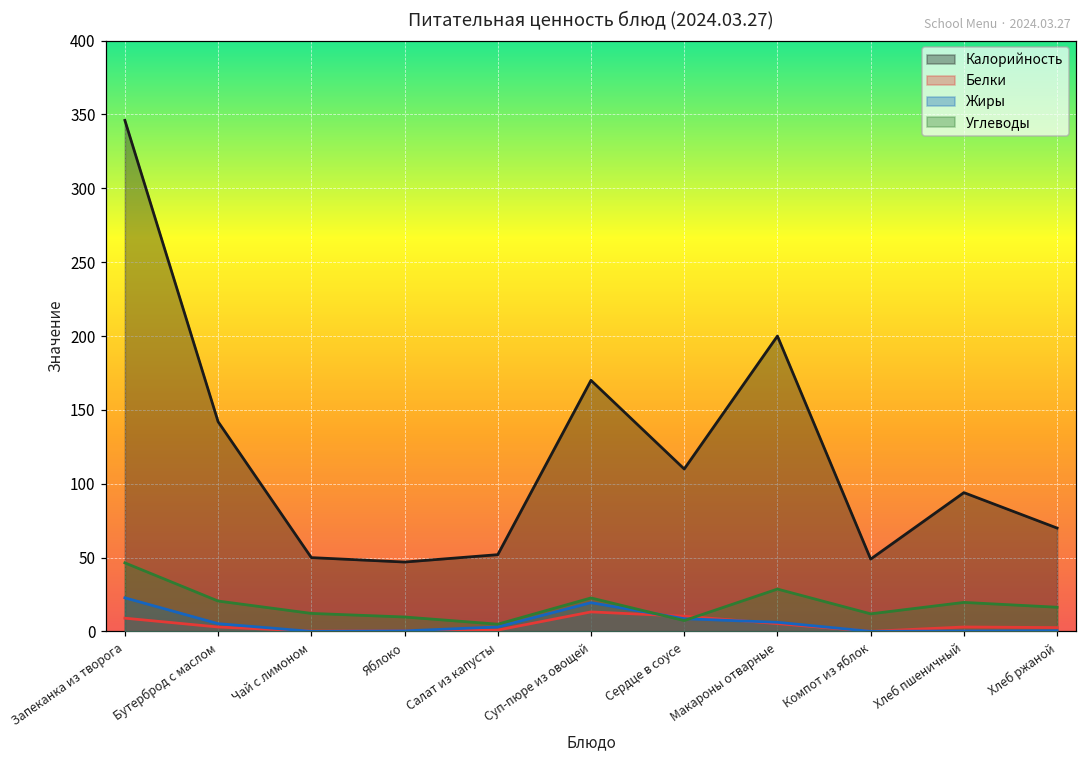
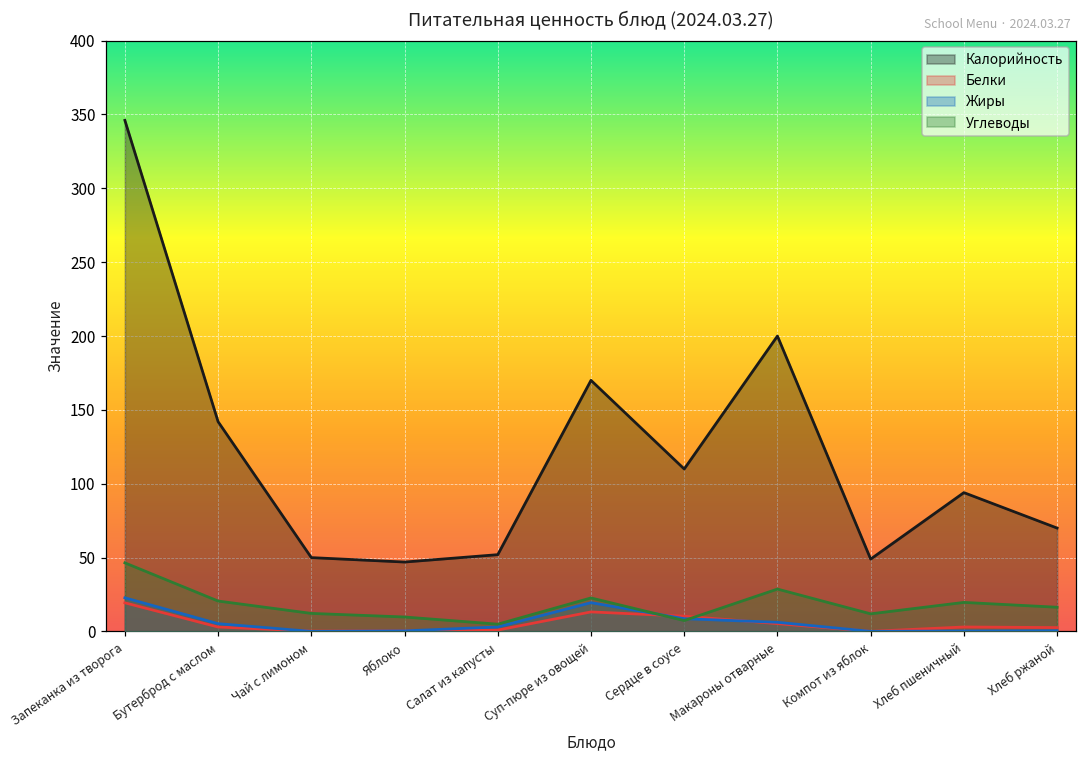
Белки, Запеканка из творога: 9 -> 19
